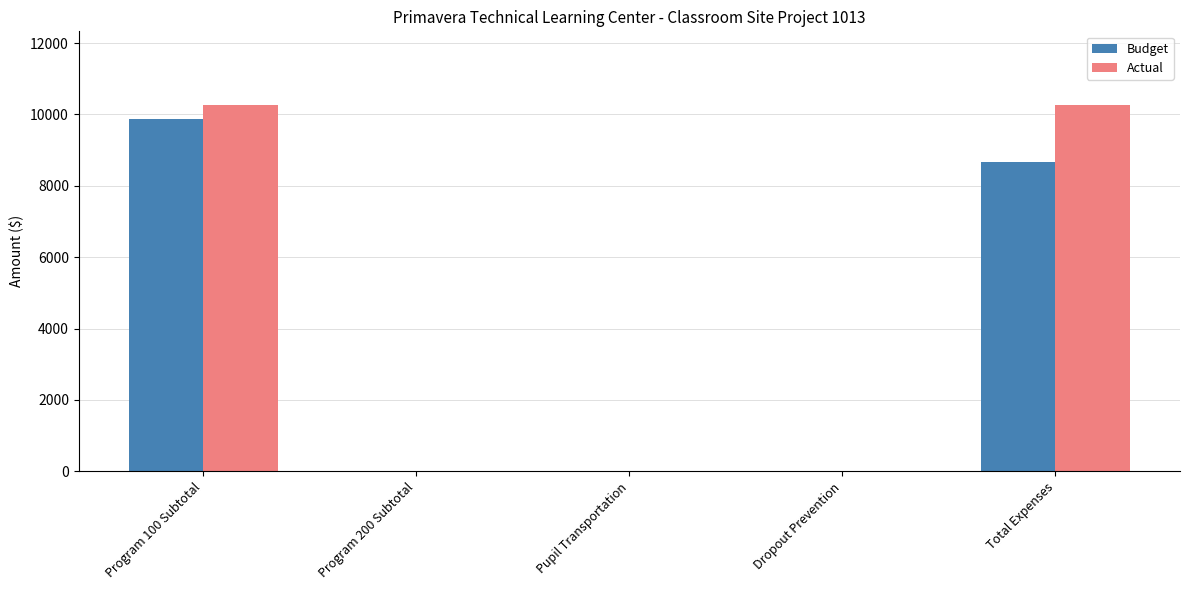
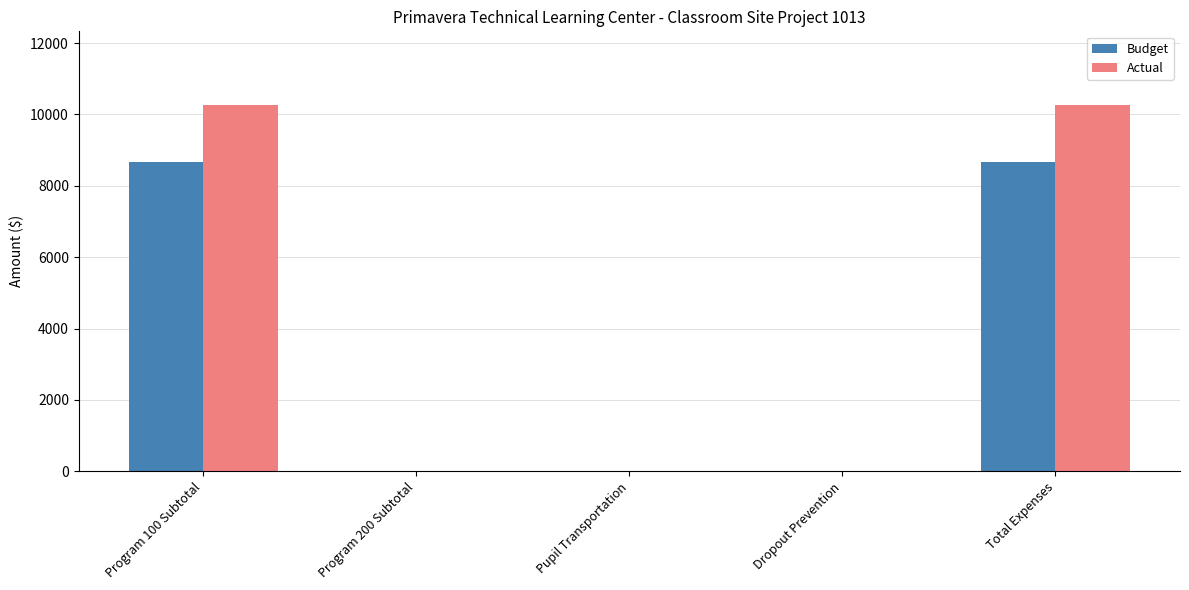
Budget, Program 100 Subtotal: 9900 -> 8700
